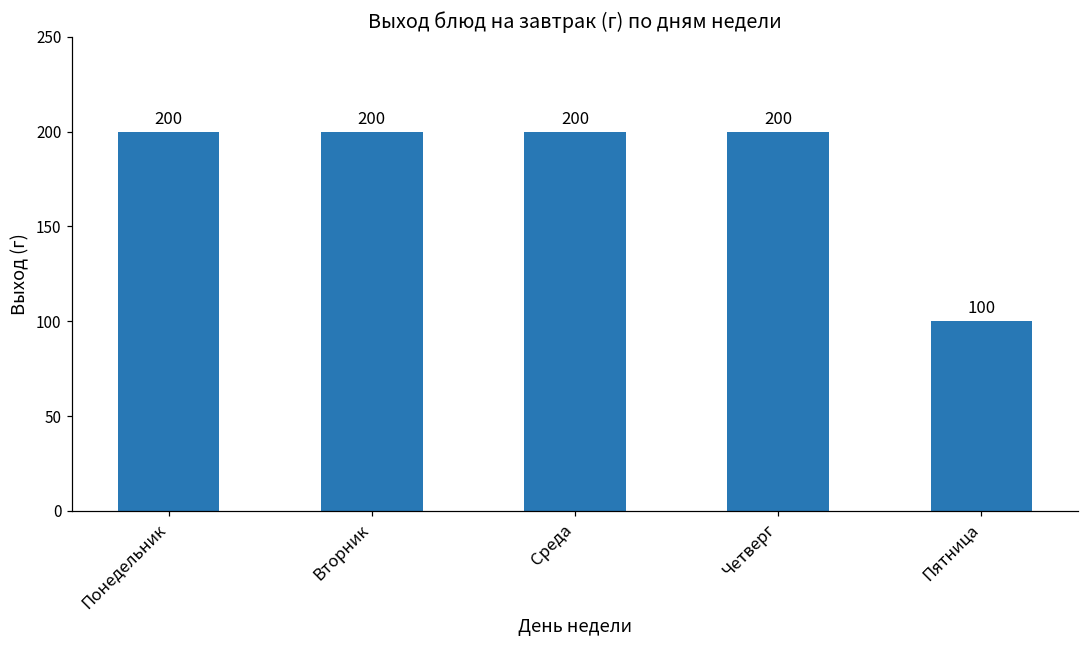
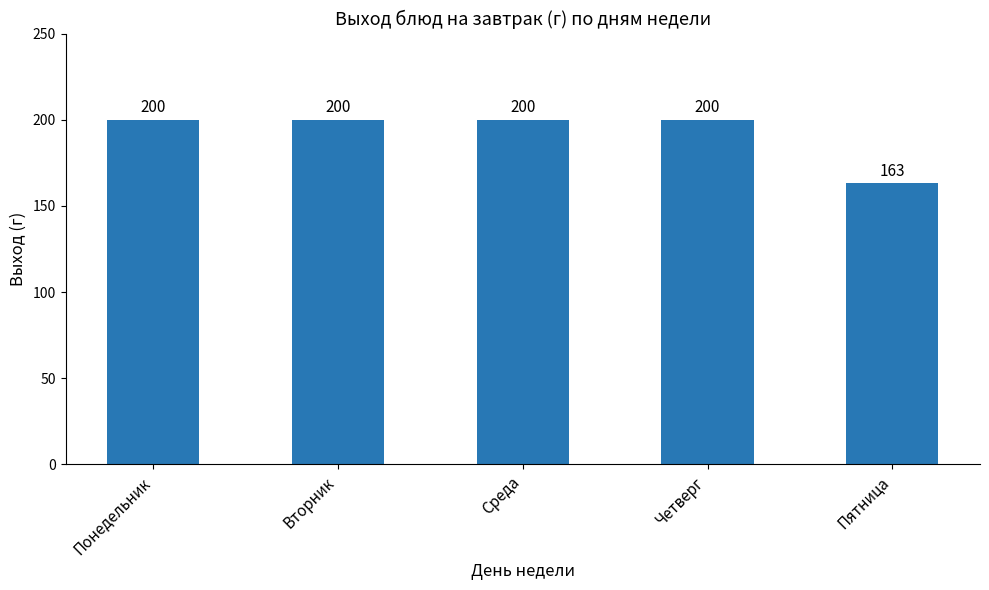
Пятница: 100 -> 163
